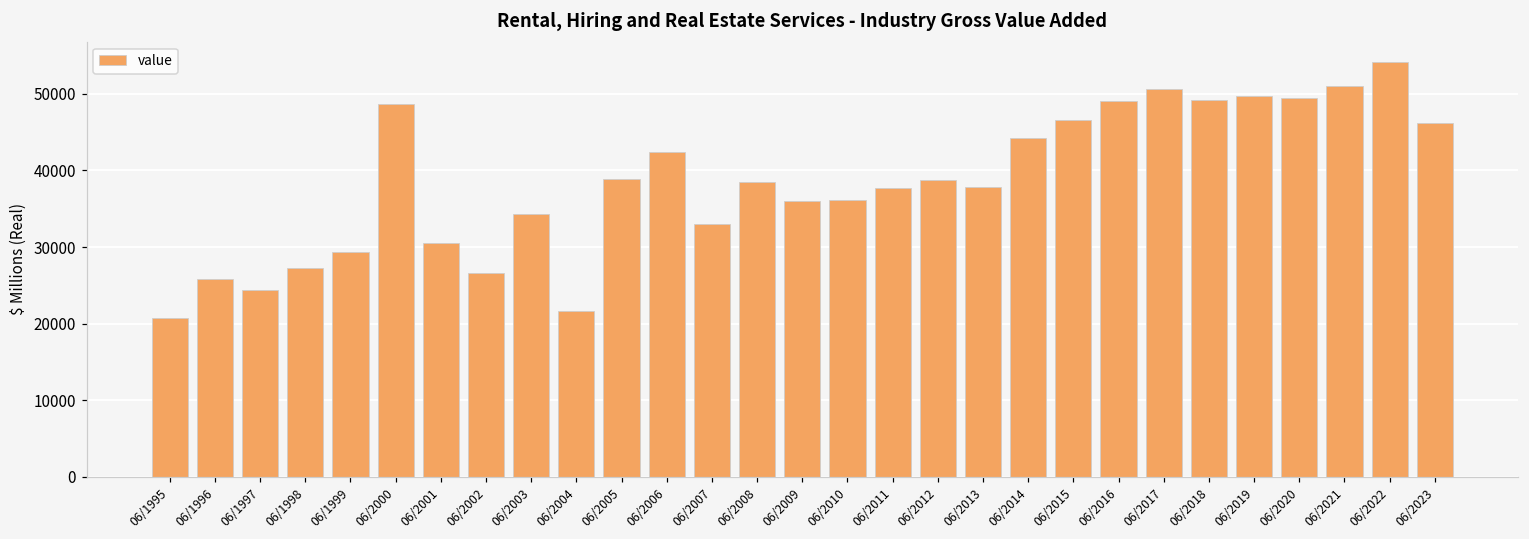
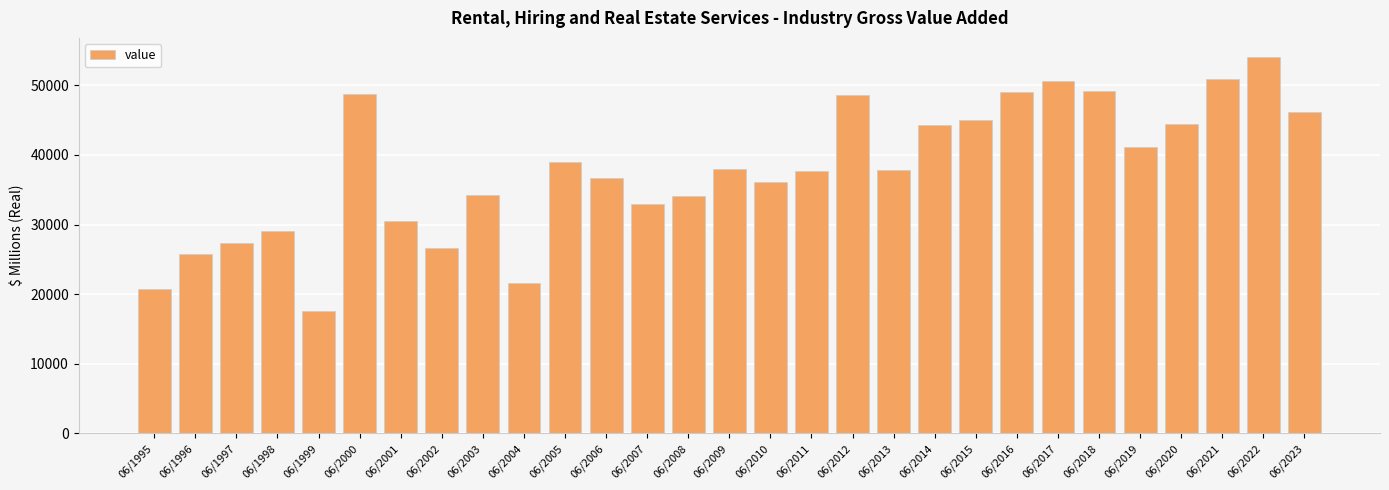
06/1997: 24000 -> 27000
06/1998: 27000 -> 29000
06/1999: 29000 -> 18000
06/2006: 42000 -> 37000
06/2008: 38000 -> 34000
06/2009: 36000 -> 38000
06/2012: 39000 -> 49000
06/2015: 47000 -> 45000
06/2019: 50000 -> 41000
06/2020: 49000 -> 44000
